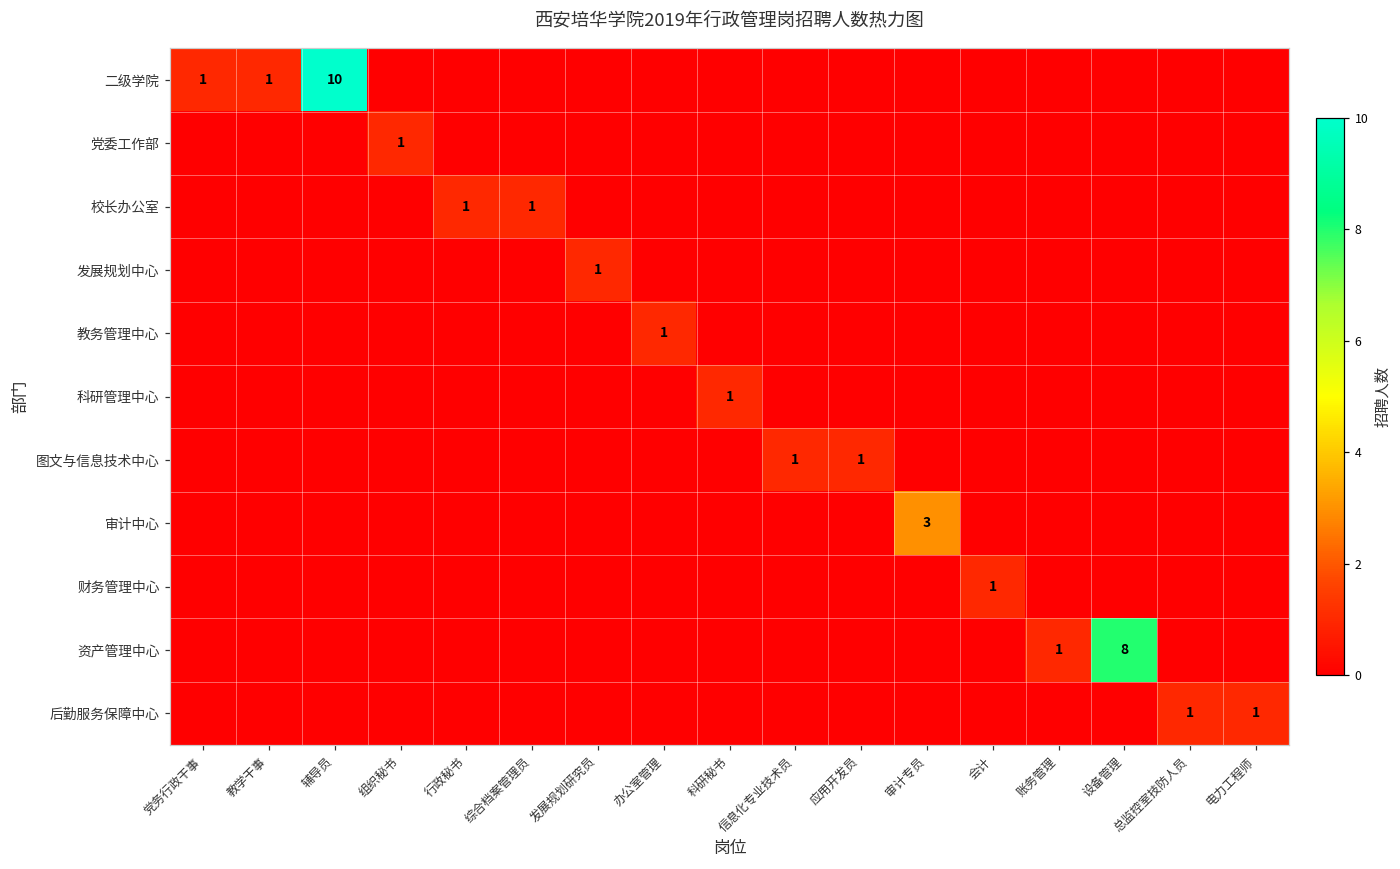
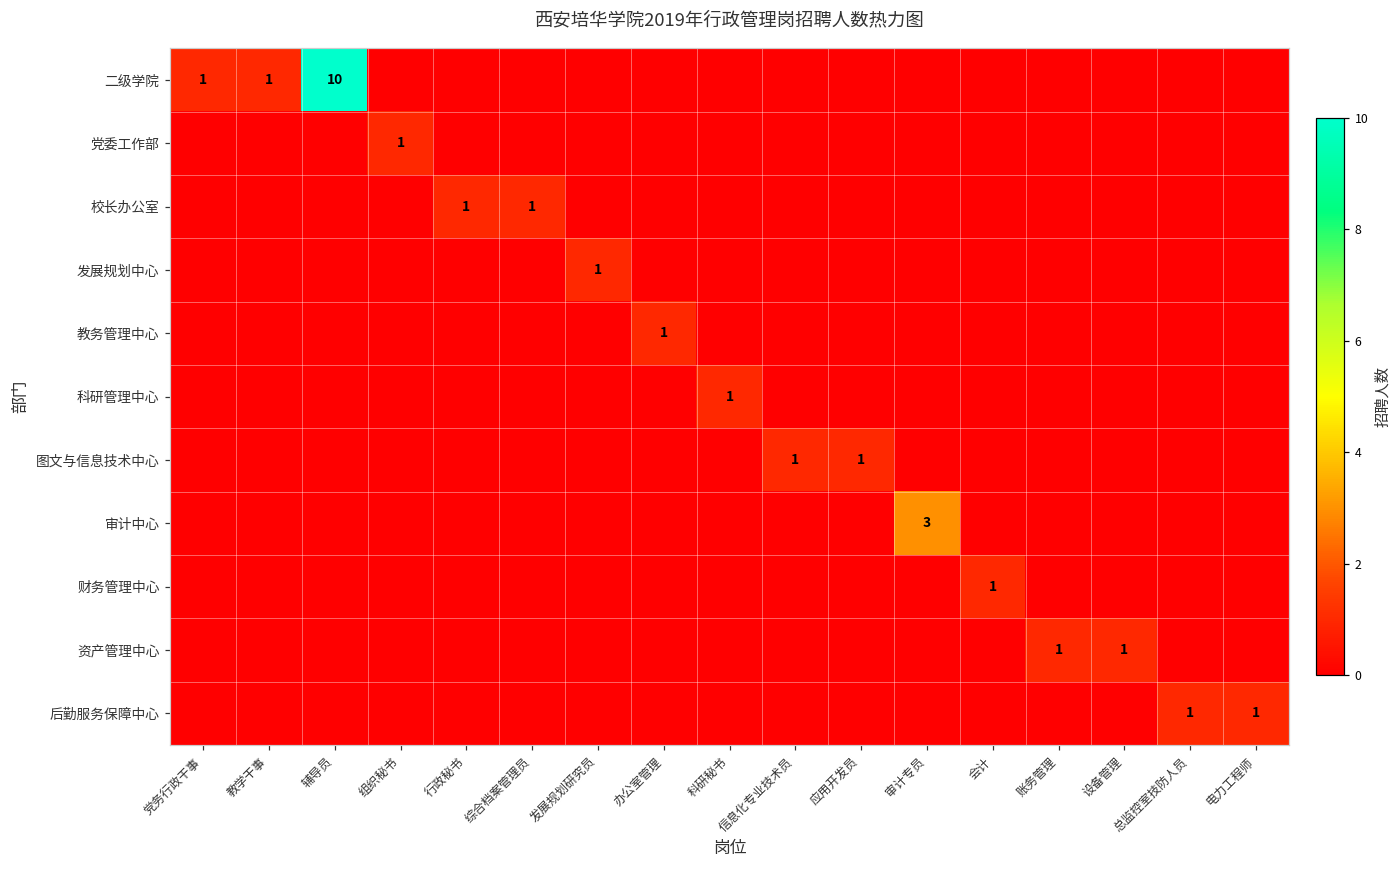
资产管理中心, 设备管理: 8 -> 1
